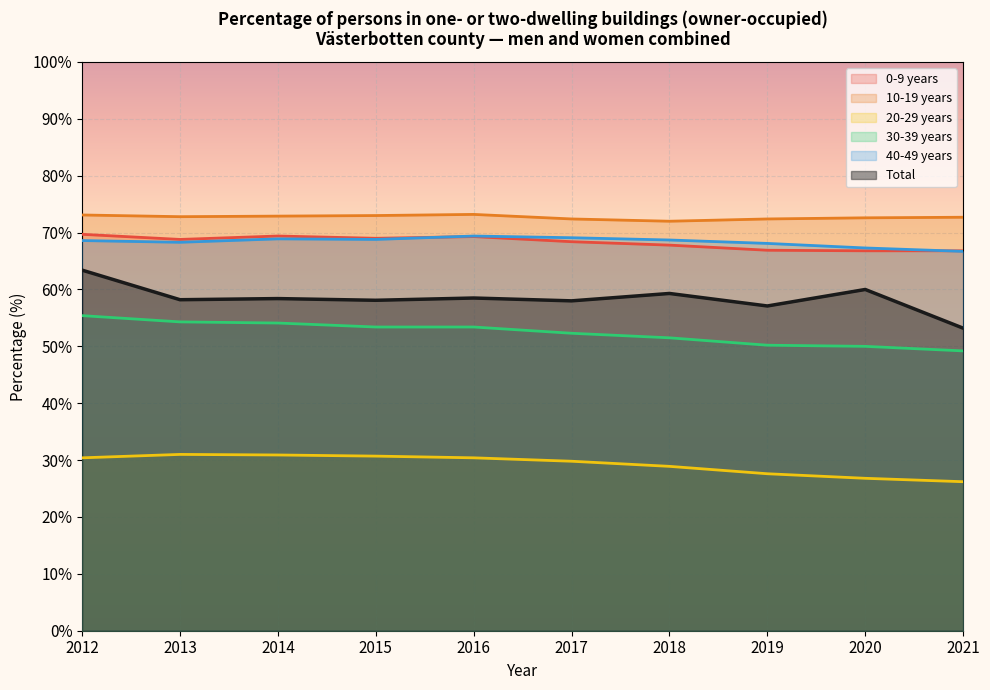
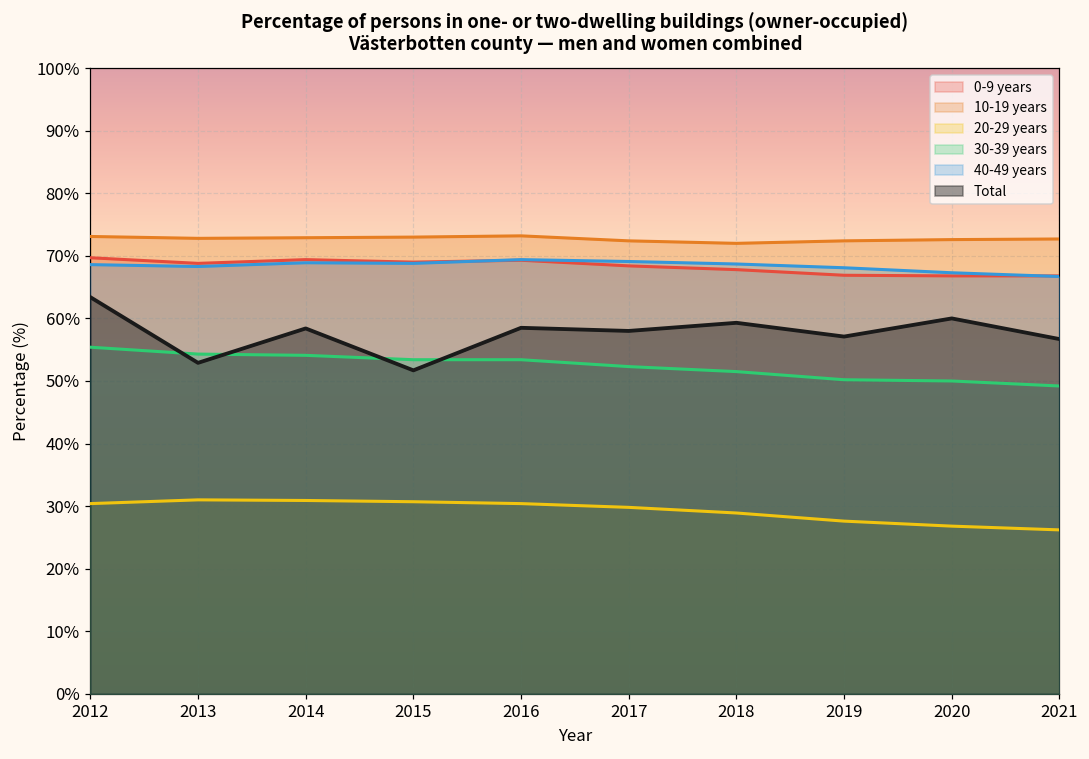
Total, 2013: 58% -> 53%
Total, 2015: 58% -> 52%
Total, 2021: 53% -> 57%
